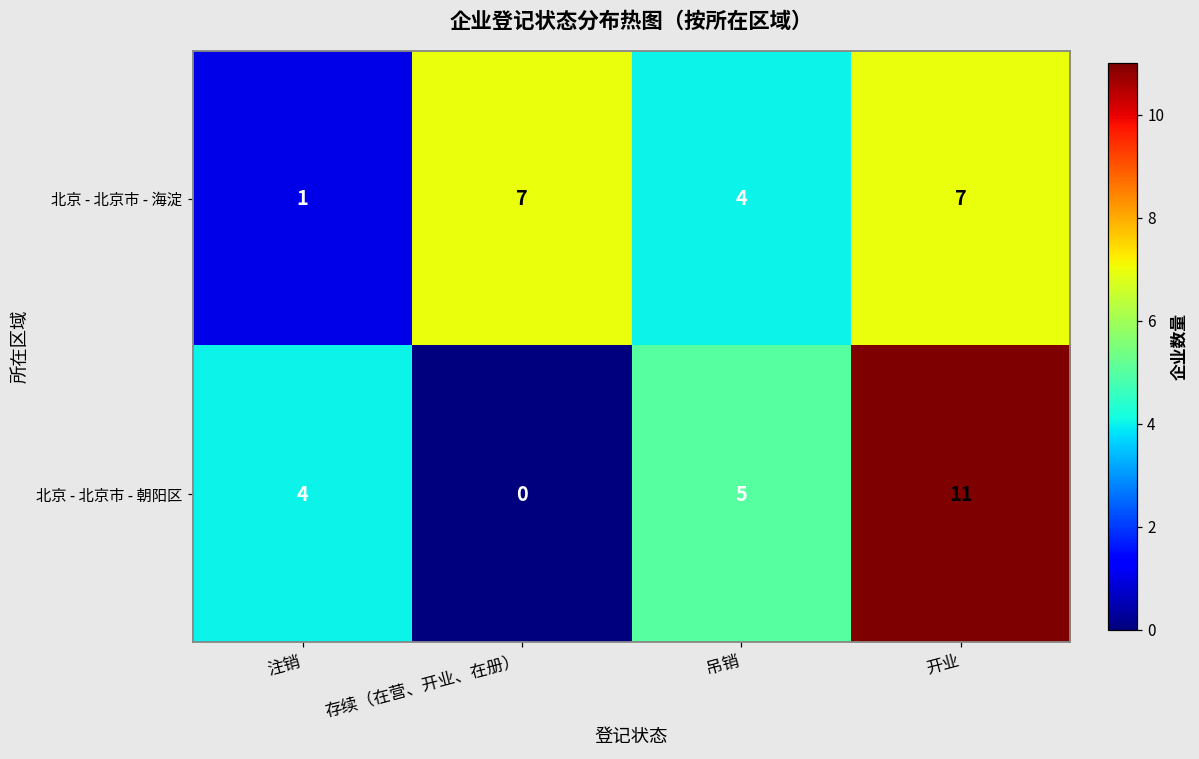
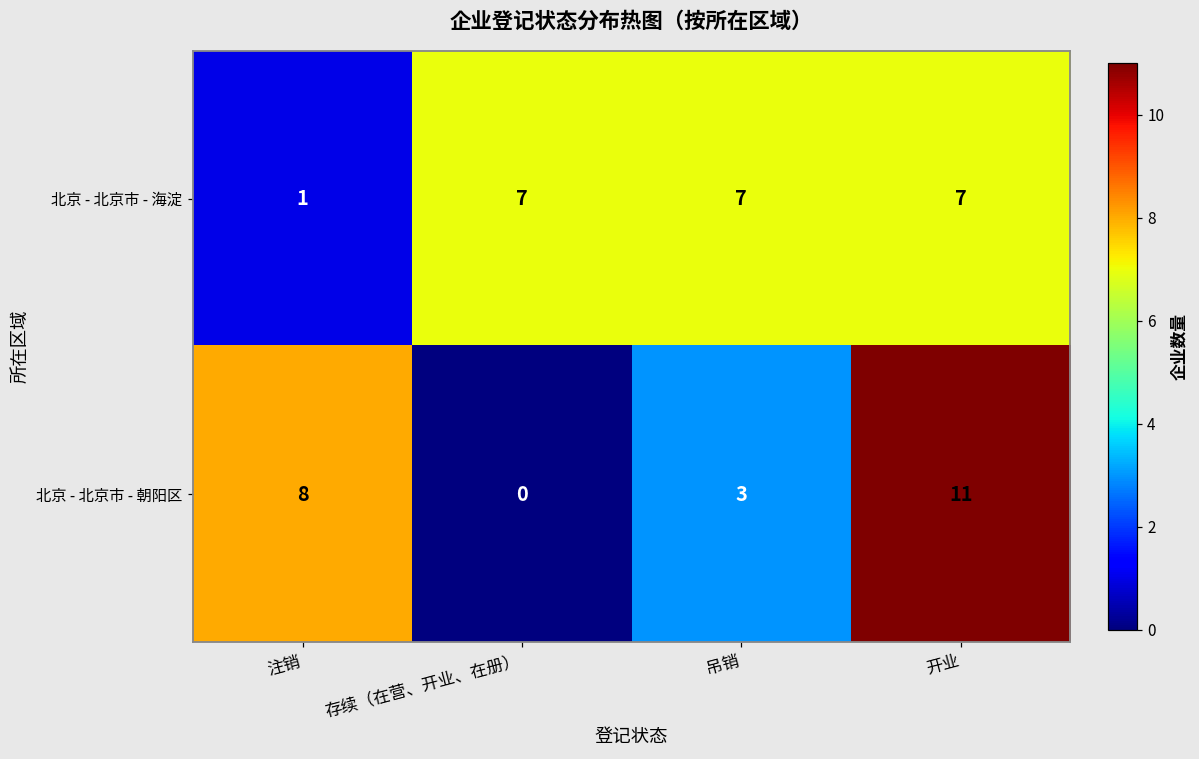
北京 - 北京市 - 海淀, 吊销: 4 -> 7
北京 - 北京市 - 朝阳区, 注销: 4 -> 8
北京 - 北京市 - 朝阳区, 吊销: 5 -> 3
